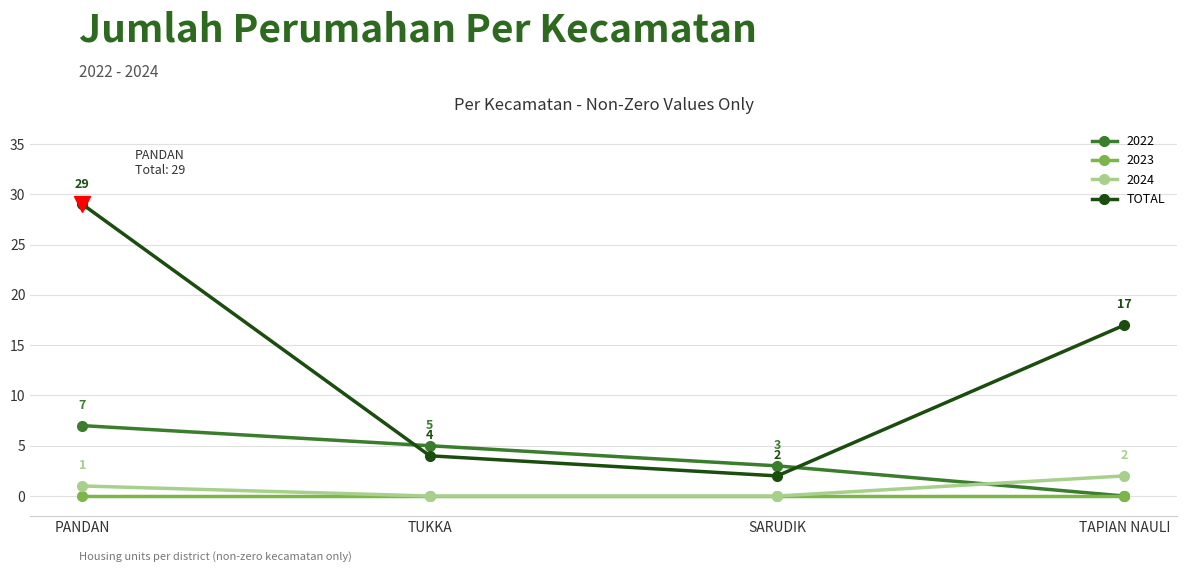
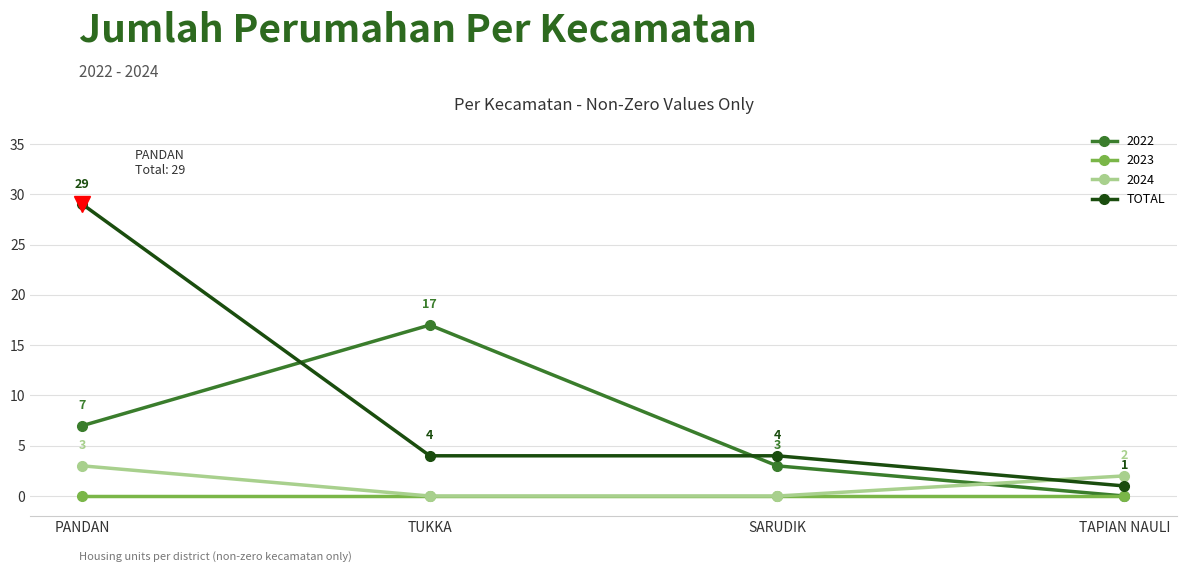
2024, PANDAN: 1 -> 3
2022, TUKKA: 5 -> 17
TOTAL, SARUDIK: 2 -> 4
TOTAL, TAPIAN NAULI: 17 -> 1
